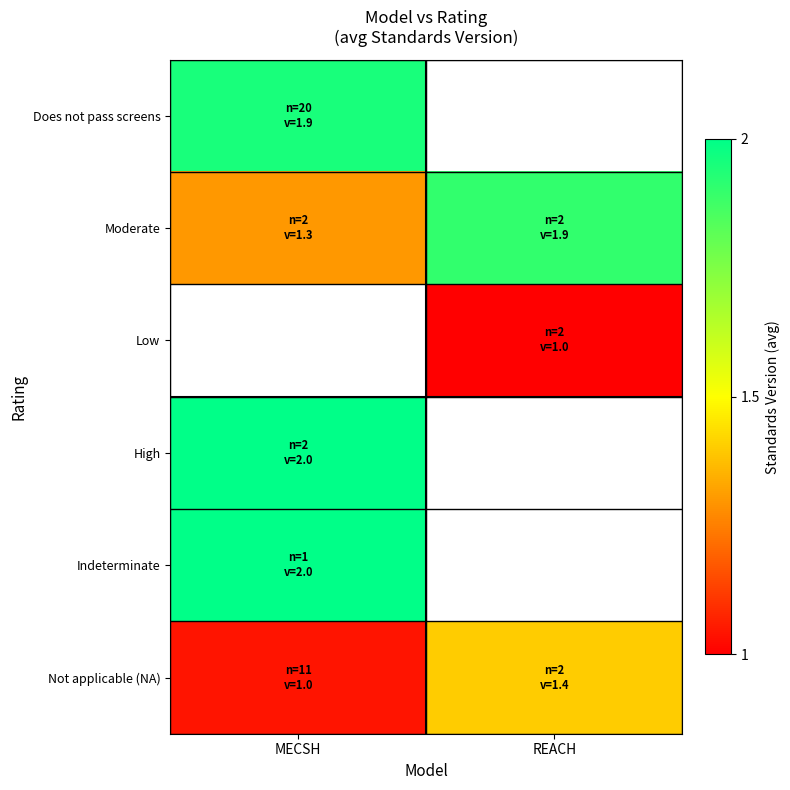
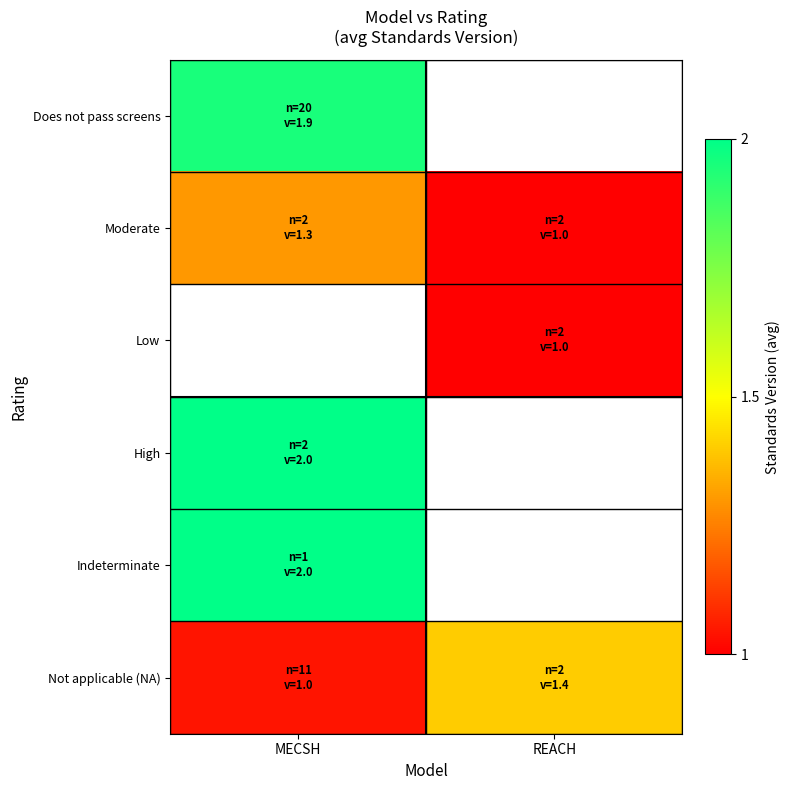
Moderate, REACH: 1.9 -> 1.0
